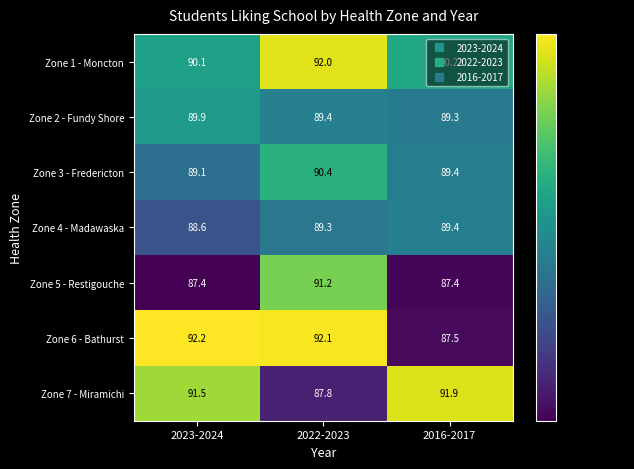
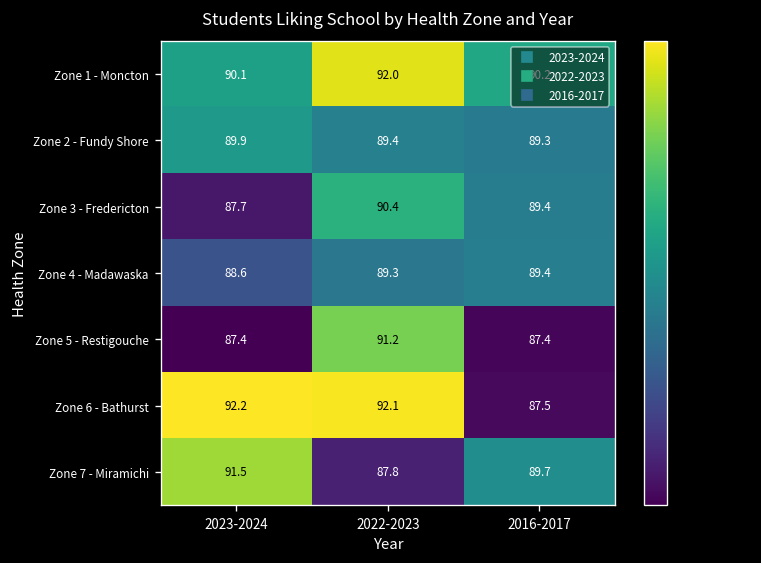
Zone 3 - Fredericton, 2023-2024: 89.1 -> 87.7
Zone 7 - Miramichi, 2016-2017: 91.9 -> 89.7
